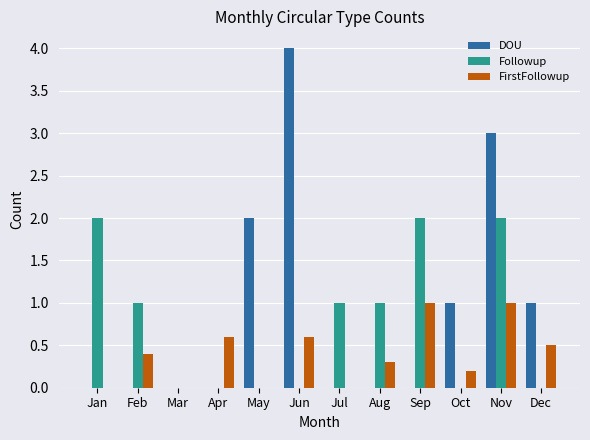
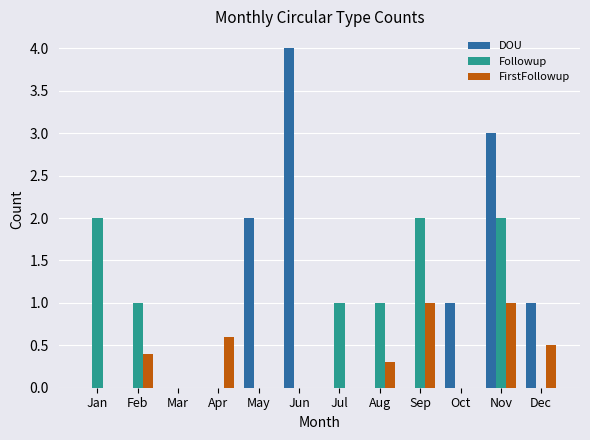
FirstFollowup, Jun: 0.6 -> 0.0
FirstFollowup, Oct: 0.2 -> 0.0
